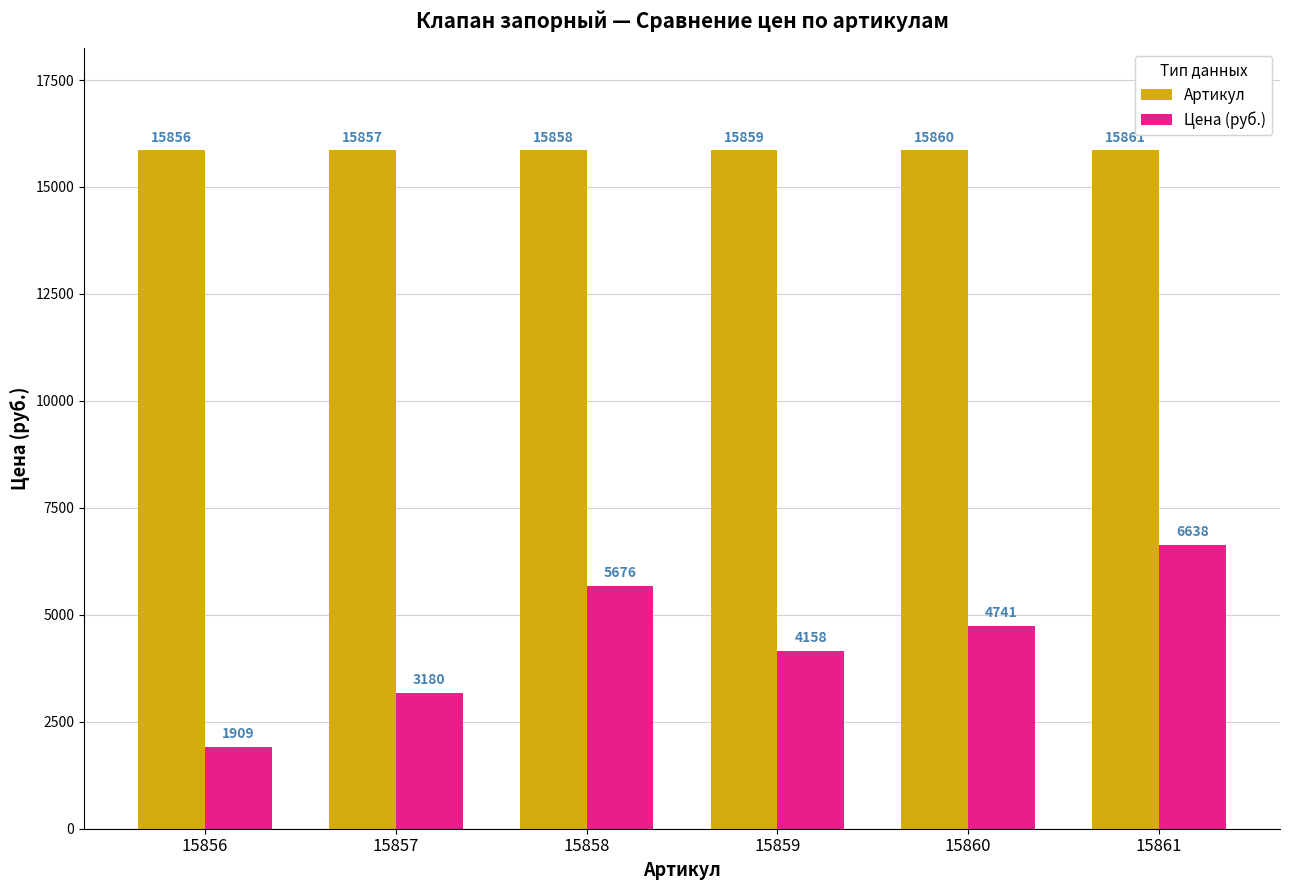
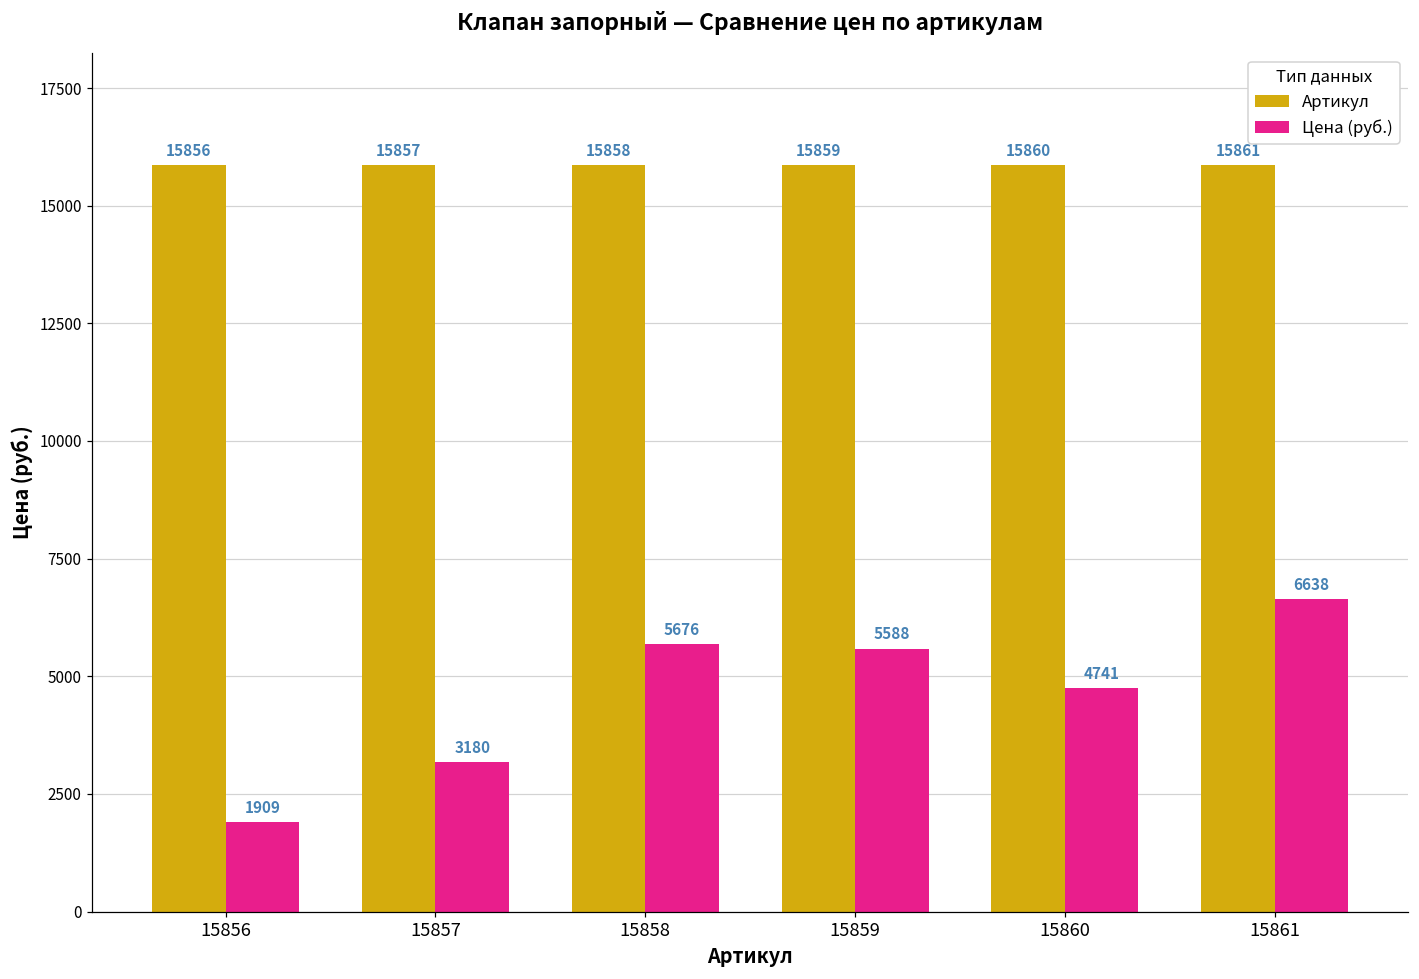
Цена (руб.), 15859: 4158 -> 5588
